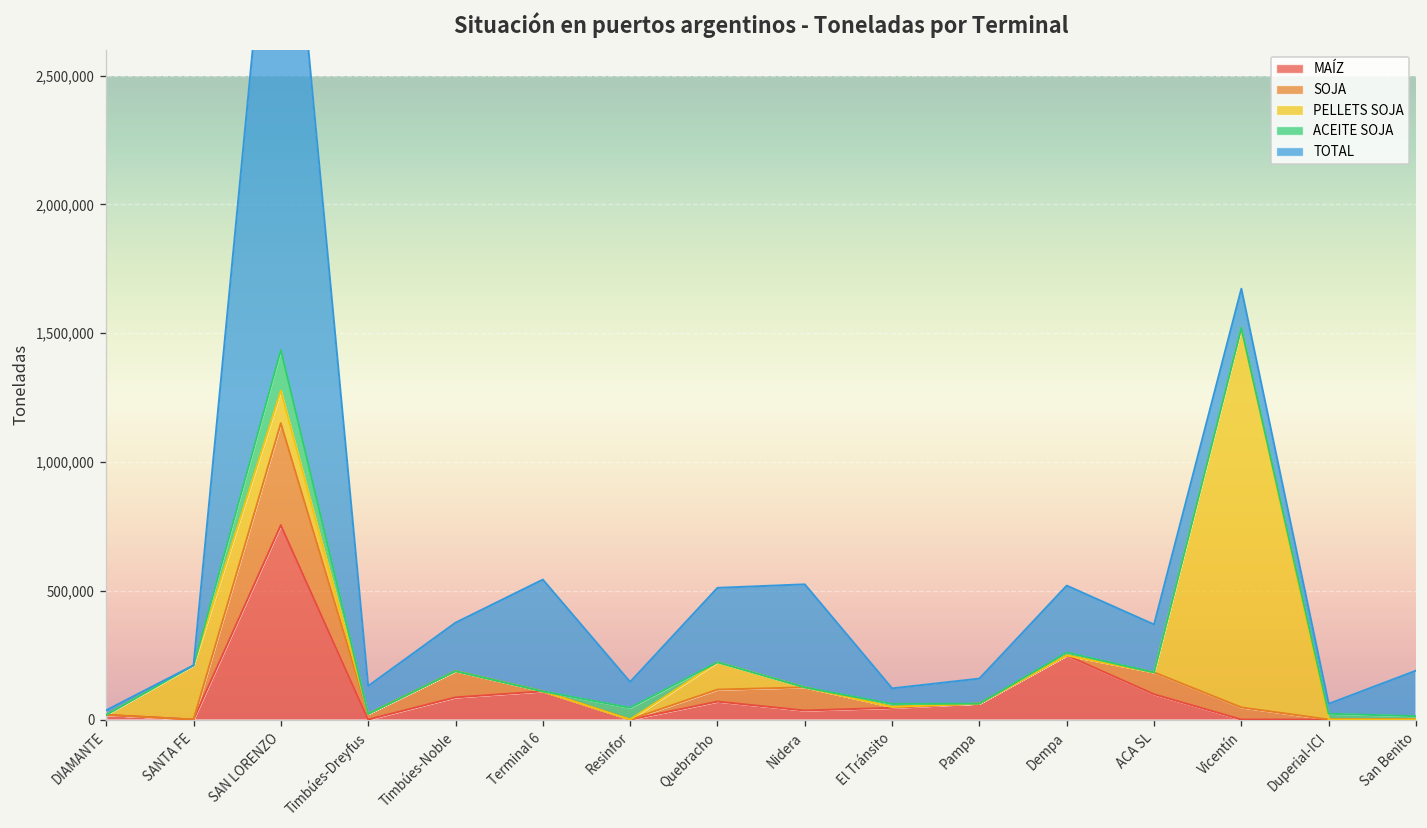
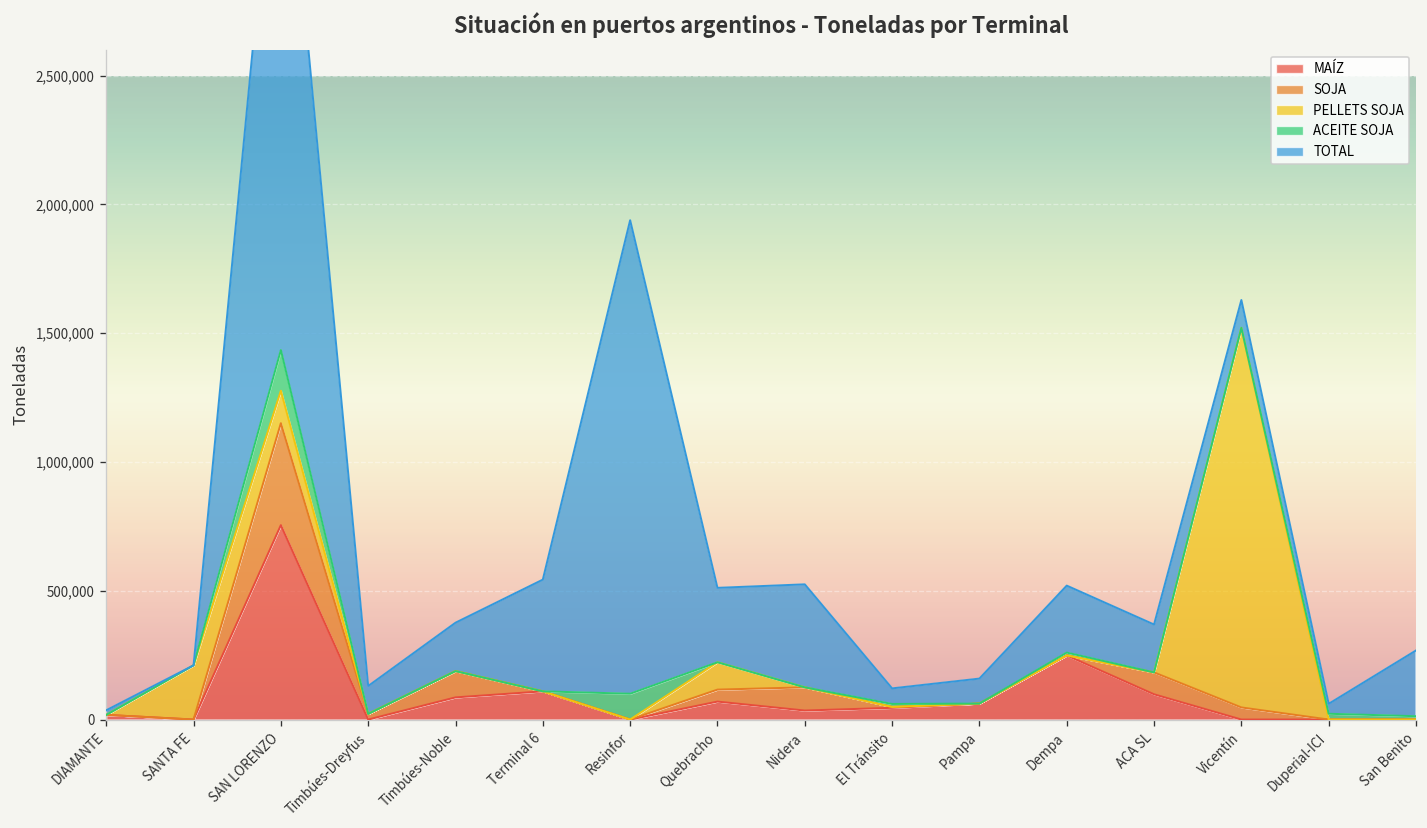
ACEITE SOJA, Resinfor: 50,000 -> 100,000
TOTAL, Resinfor: 100,000 -> 1,840,000
TOTAL, Vicentín: 150,000 -> 110,000
TOTAL, San Benito: 180,000 -> 260,000
